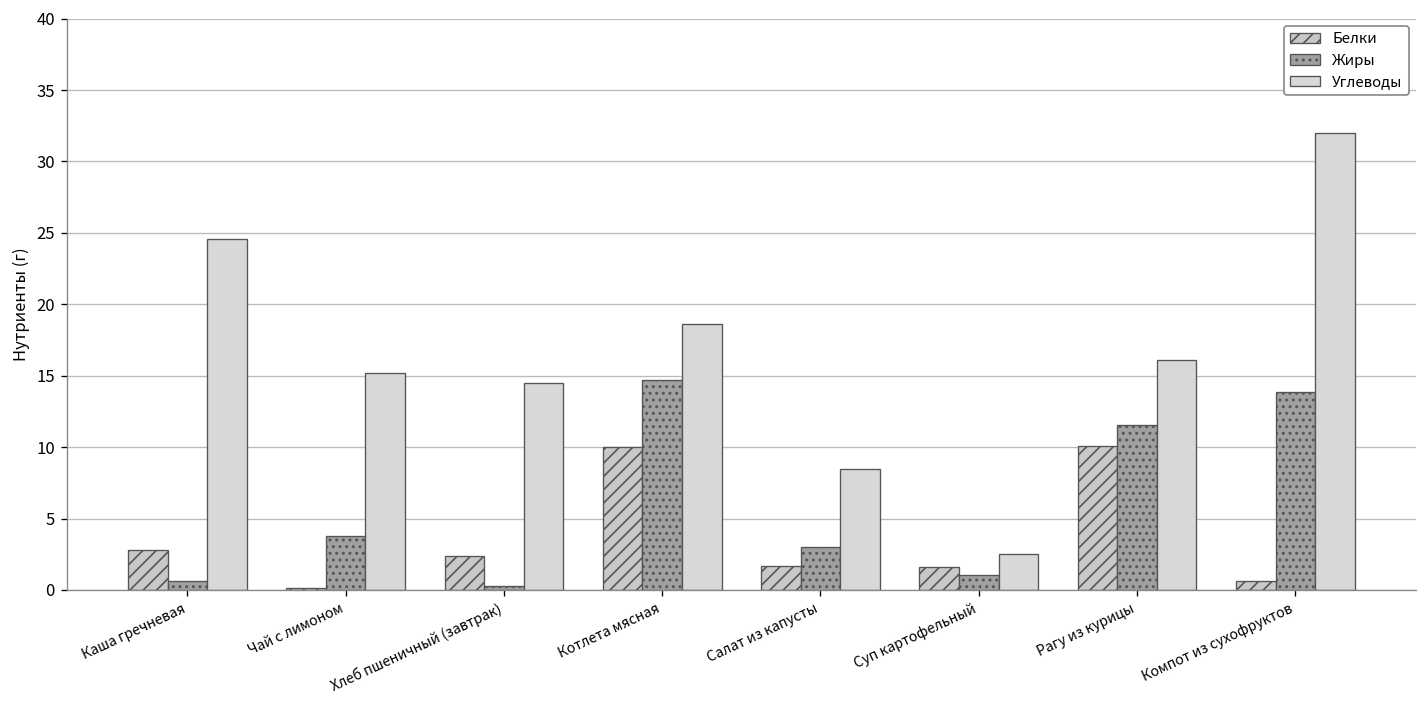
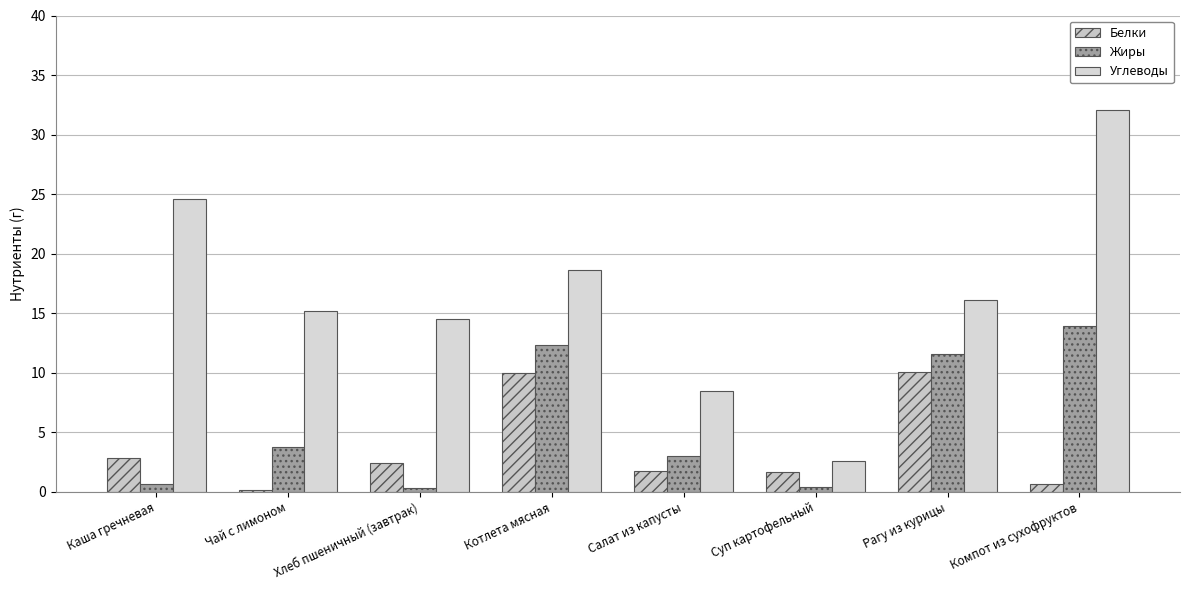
Жиры, Котлета мясная: 14.7 -> 12.3
Жиры, Суп картофельный: 1.1 -> 0.4
